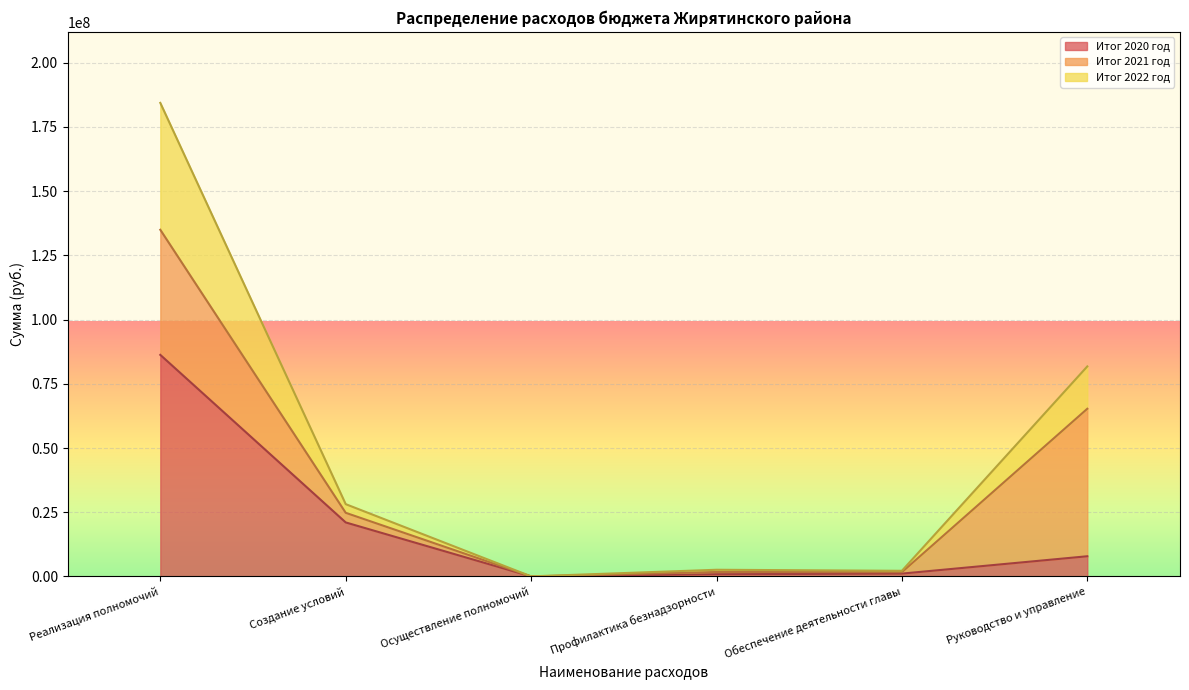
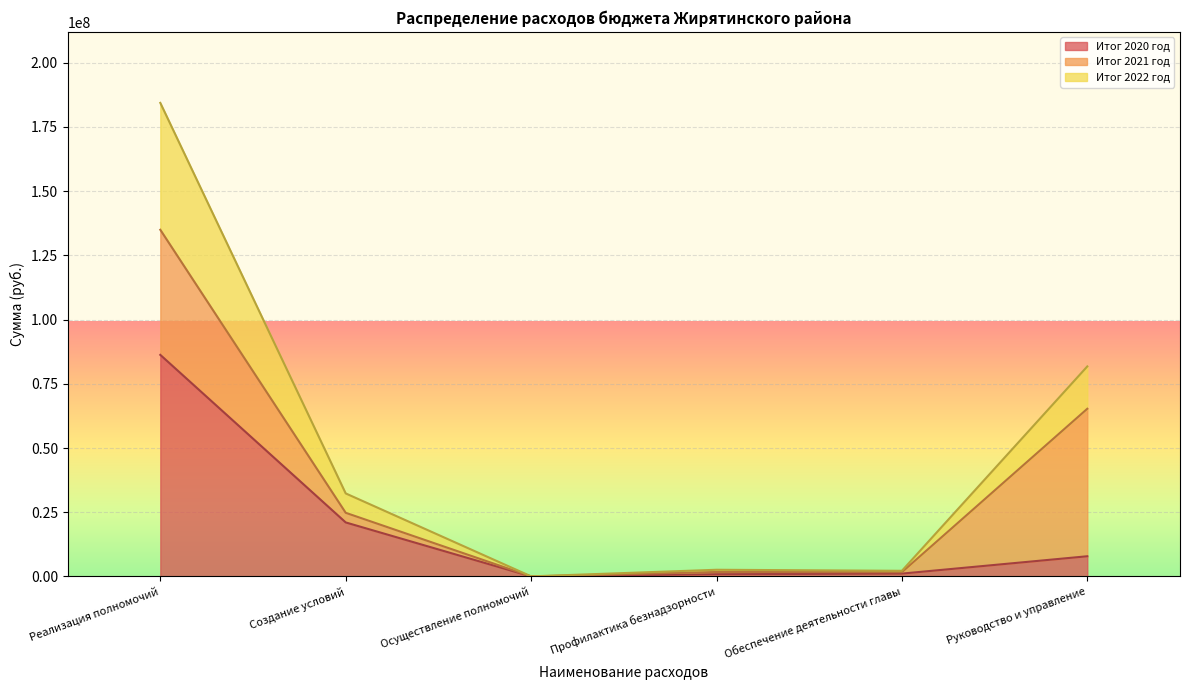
Итог 2022 год, Создание условий: 3000000 -> 8000000
